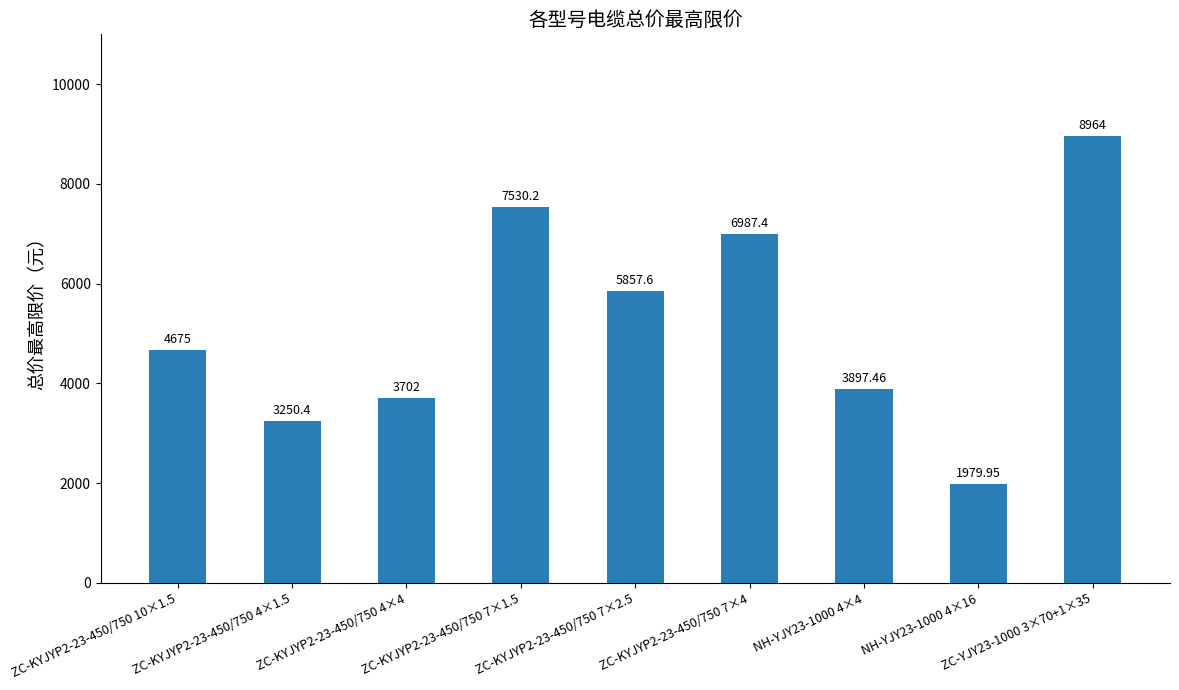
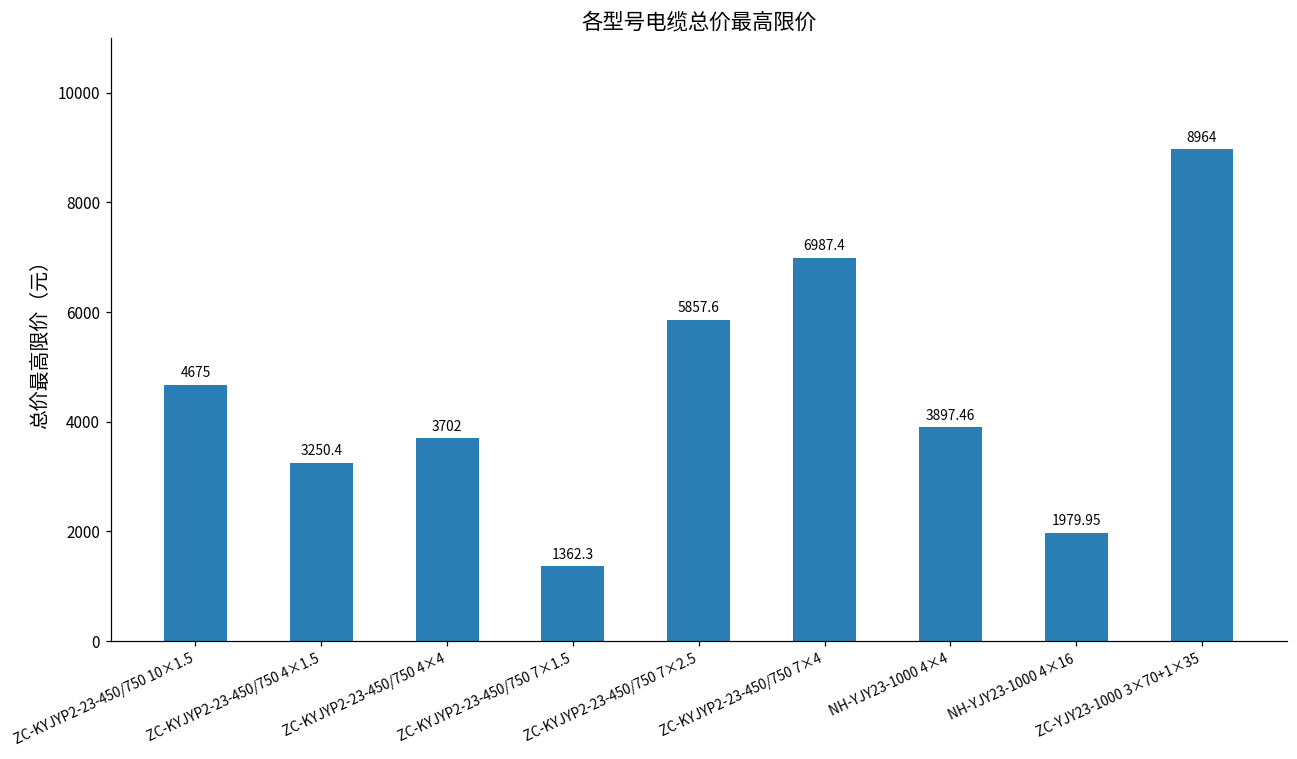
ZC-KYJYP2-23-450/750 7×1.5: 7530.2 -> 1362.3
